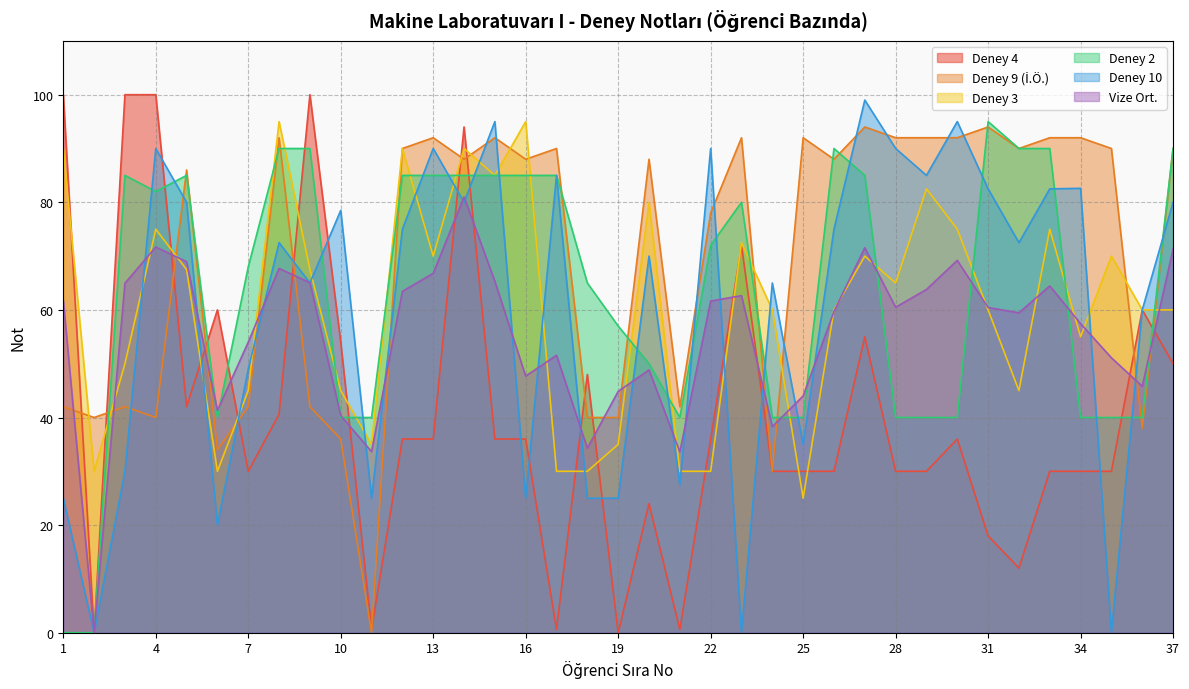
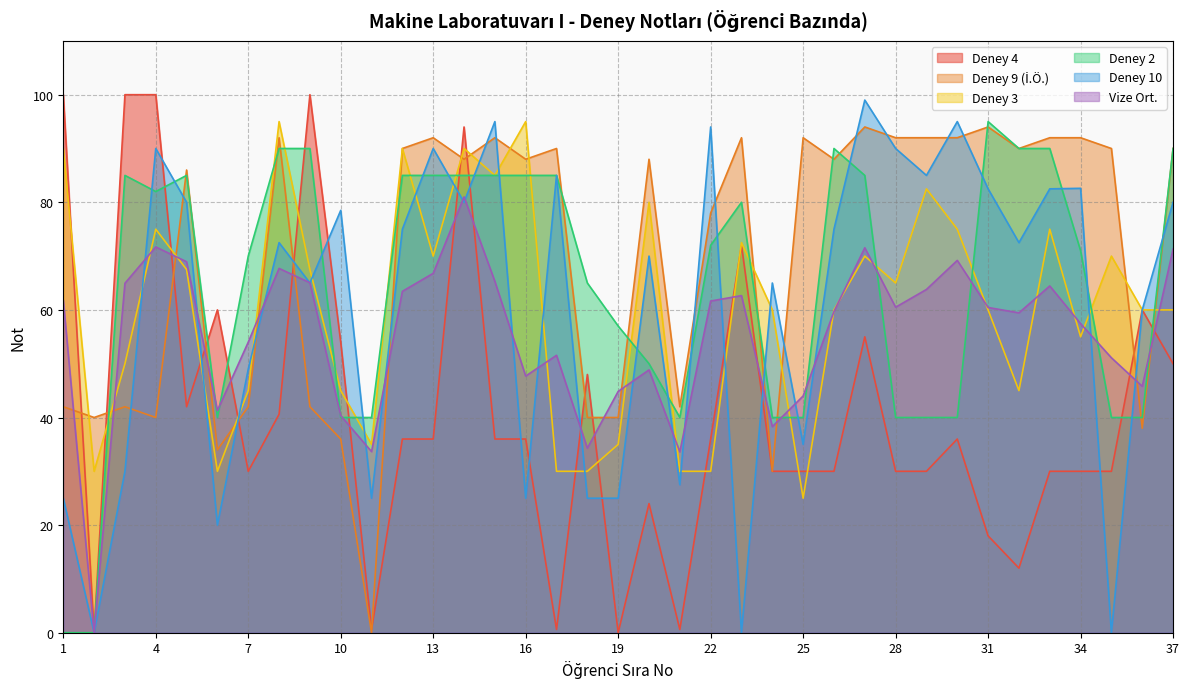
Deney 2, 7: 68 -> 70
Deney 10, 22: 90 -> 94
Deney 2, 34: 40 -> 71
